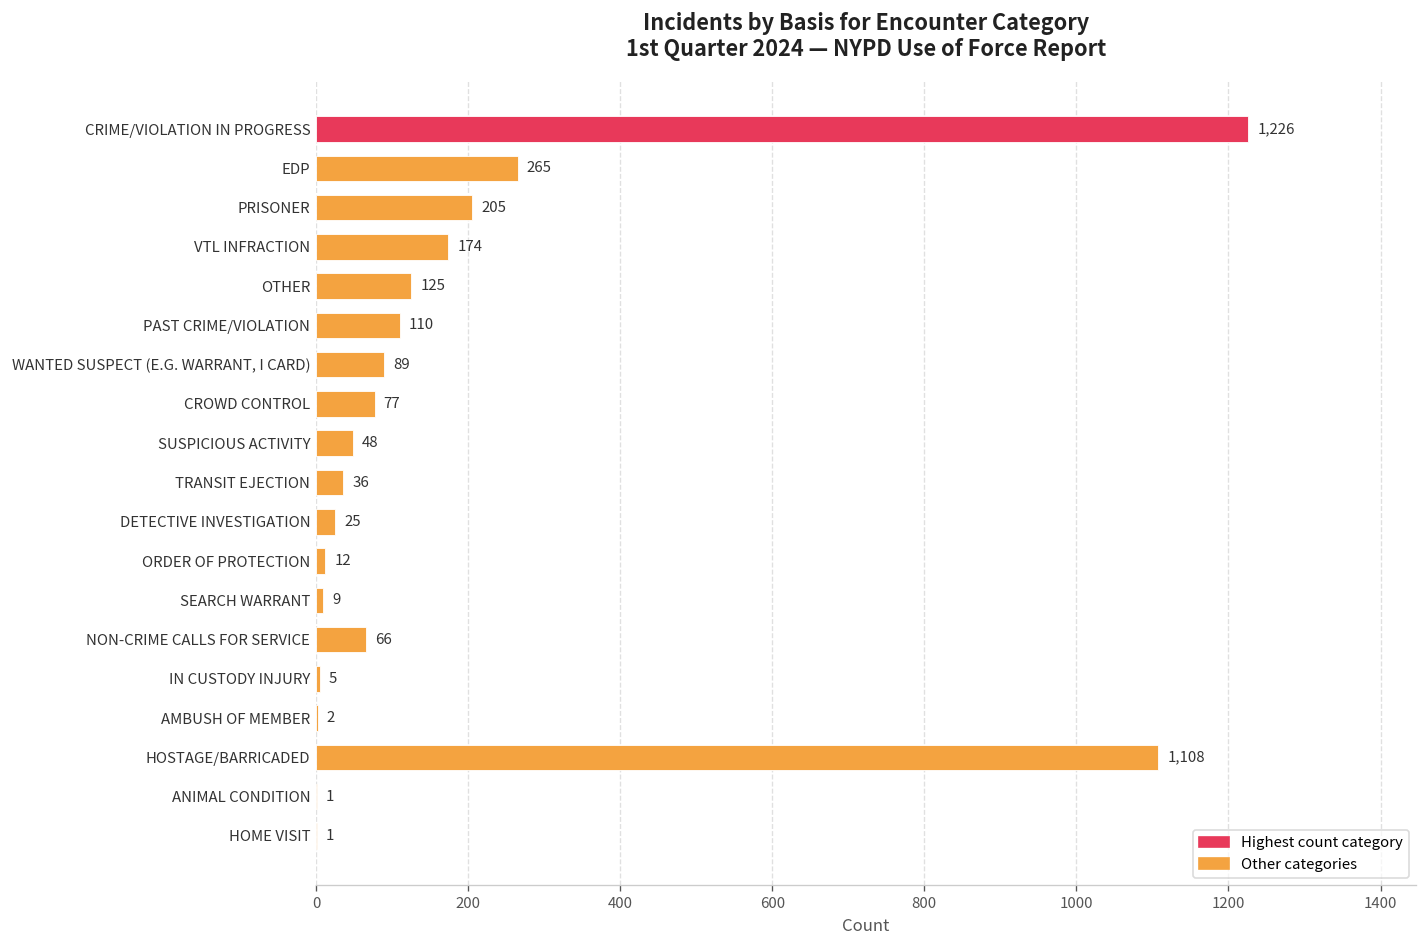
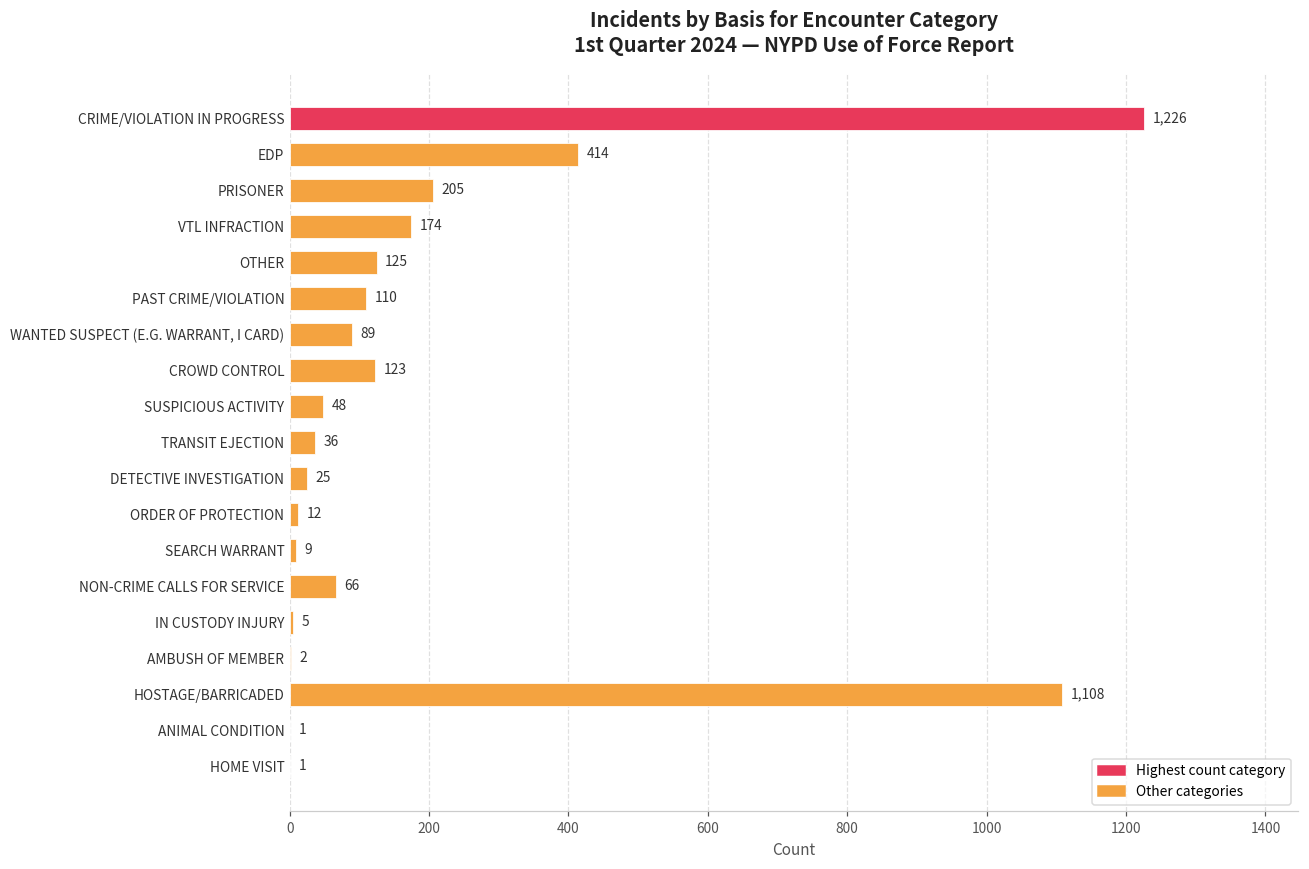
EDP: 265 -> 414
CROWD CONTROL: 77 -> 123
